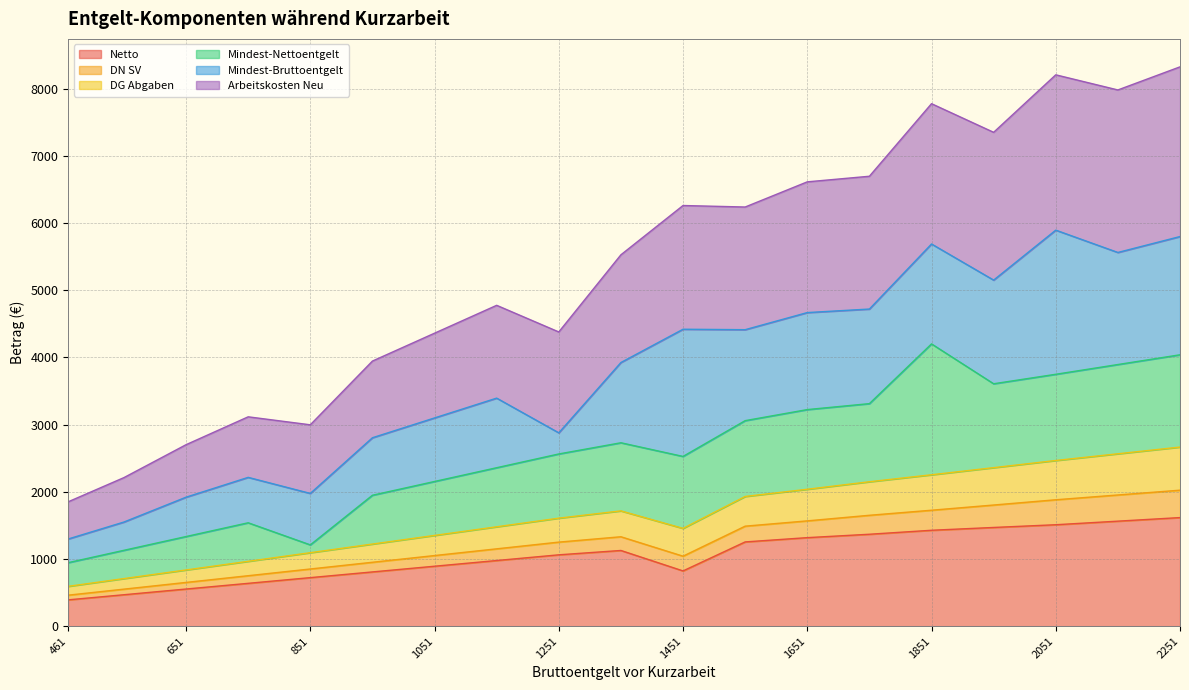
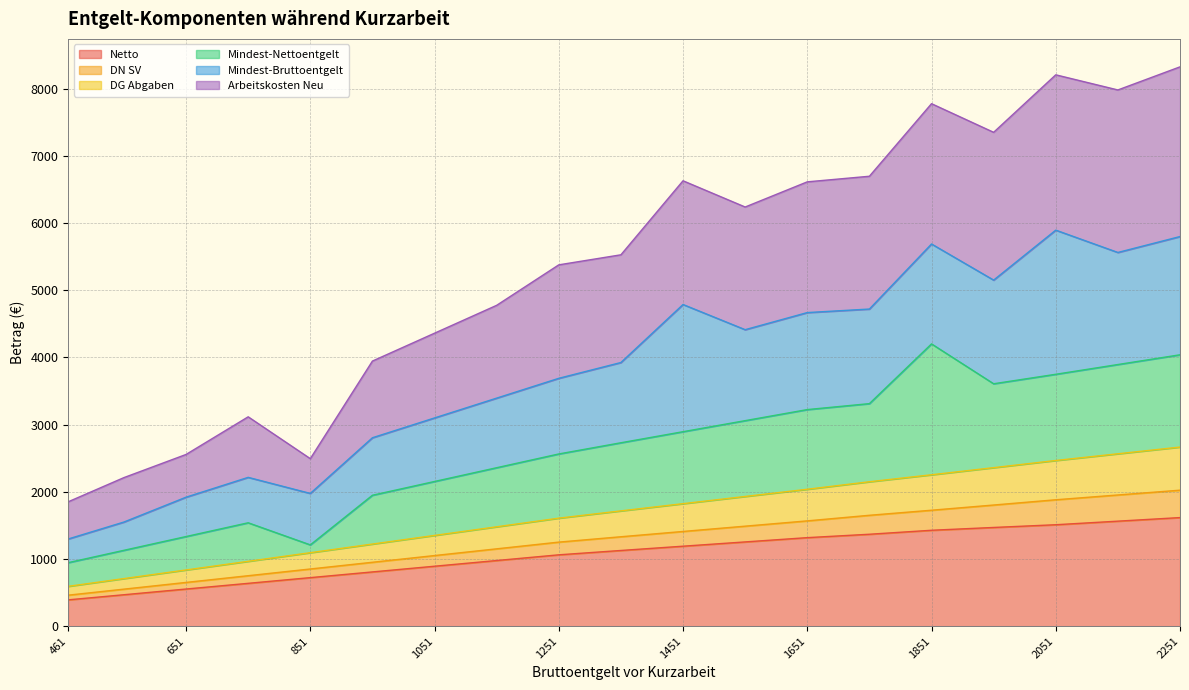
Arbeitskosten Neu, 651: 800 -> 600
Arbeitskosten Neu, 851: 1000 -> 500
Mindest-Bruttoentgelt, 1251: 300 -> 1100
Arbeitskosten Neu, 1251: 1500 -> 1700
Netto, 1451: 800 -> 1200
